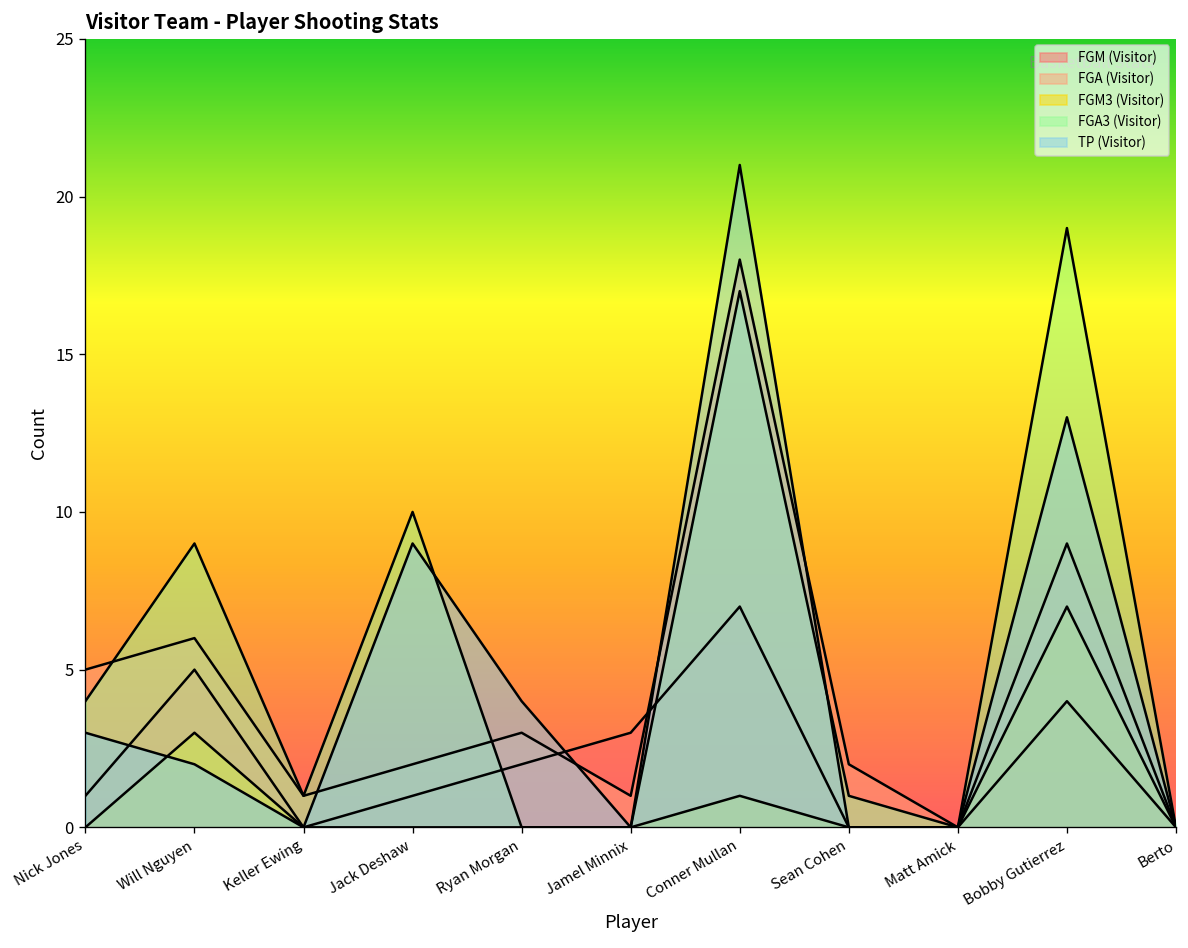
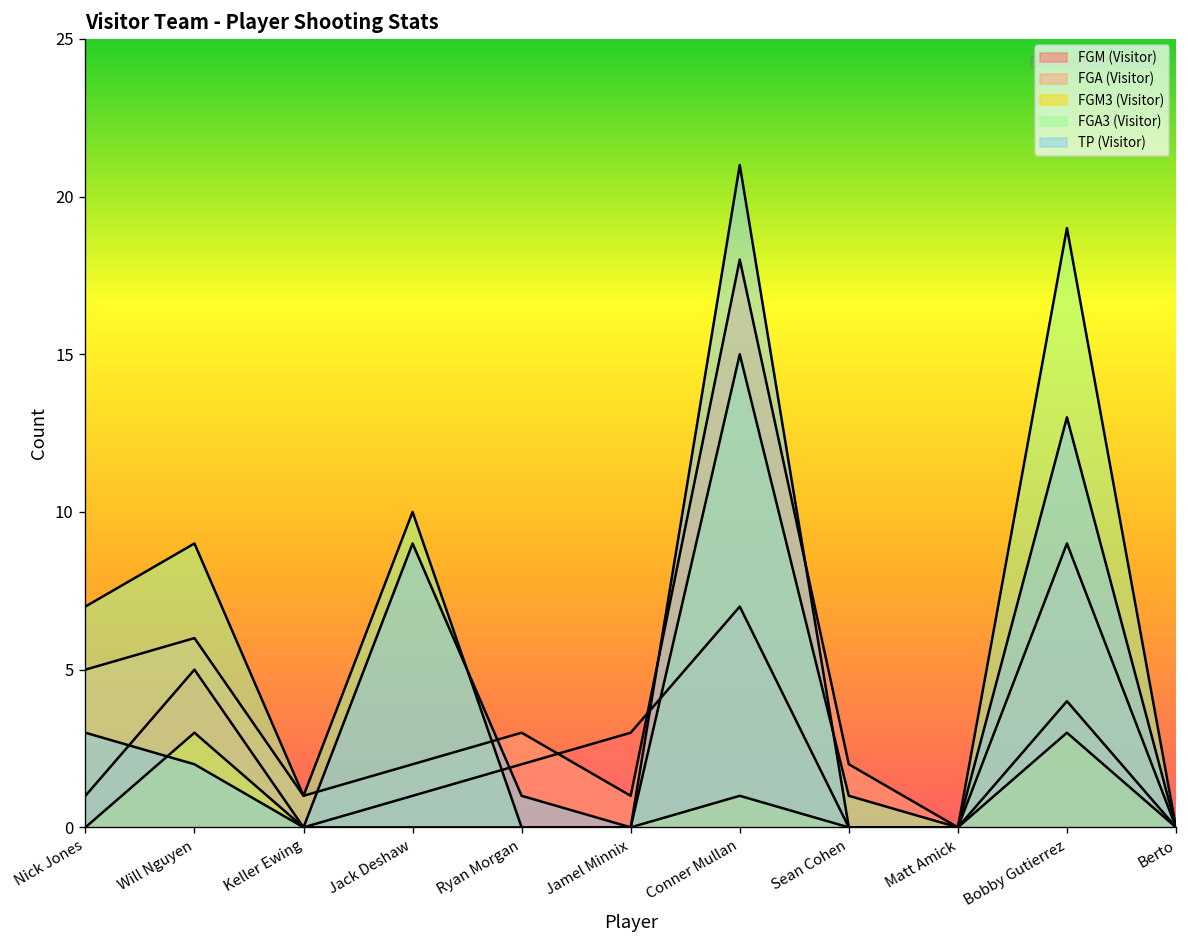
FGA3 (Visitor), Nick Jones: 4 -> 7
TP (Visitor), Ryan Morgan: 4 -> 1
FGA3 (Visitor), Conner Mullan: 17 -> 15
FGM3 (Visitor), Bobby Gutierrez: 7 -> 3
